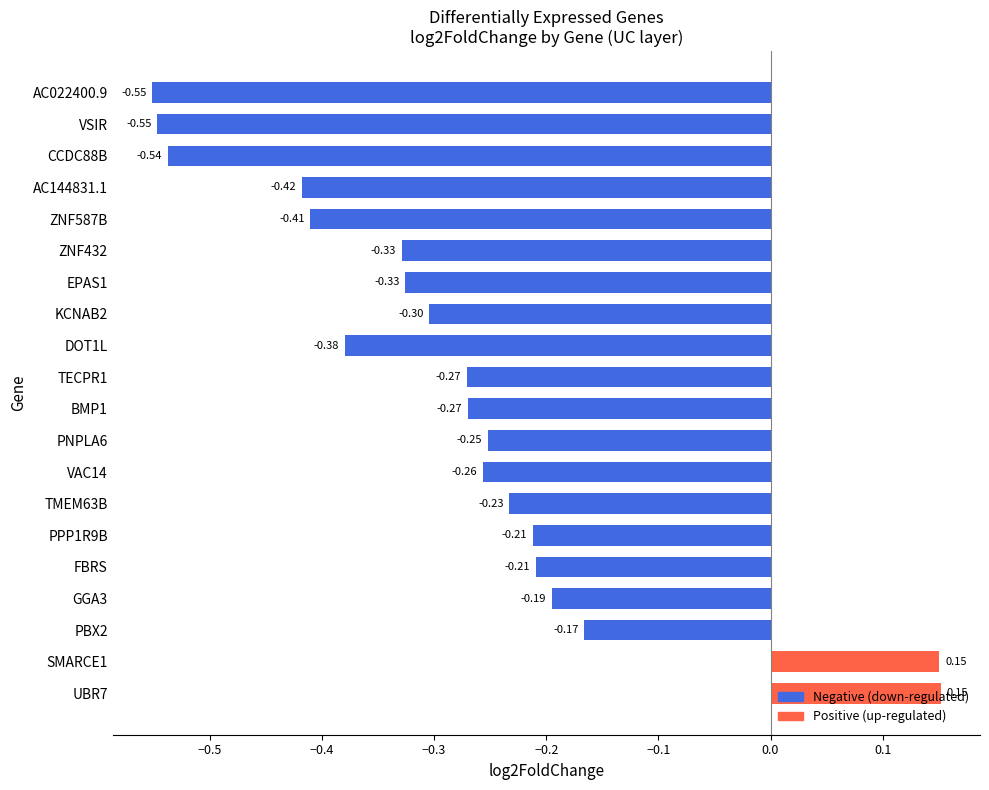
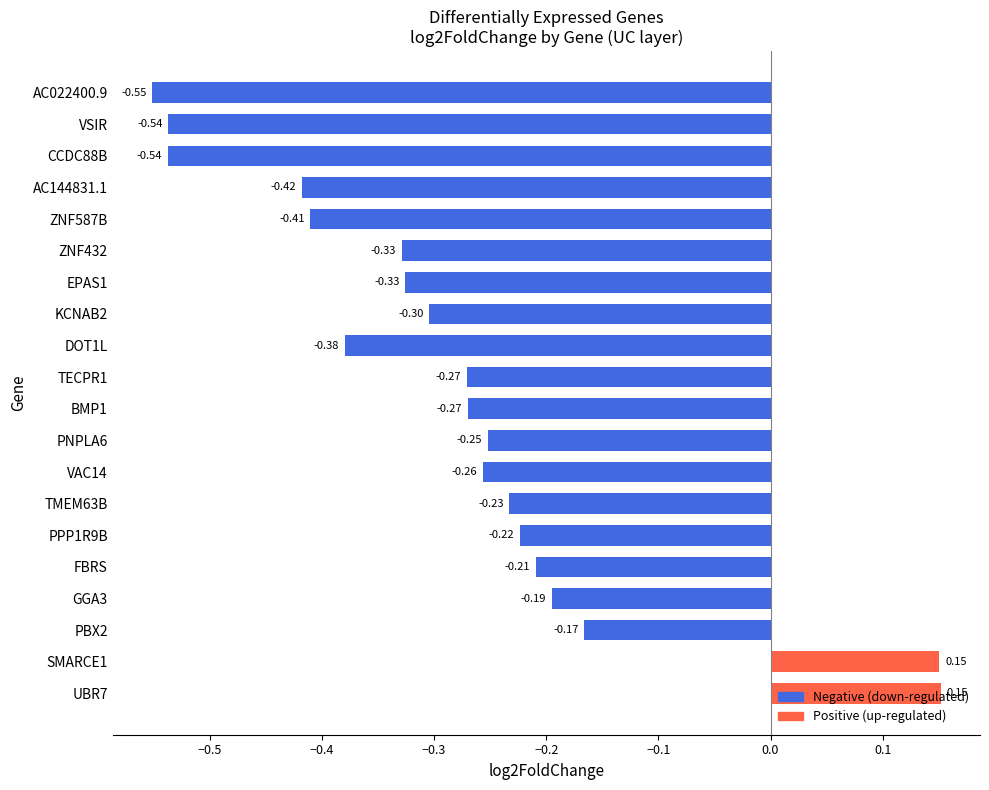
VSIR: -0.55 -> -0.54
PPP1R9B: -0.21 -> -0.22
